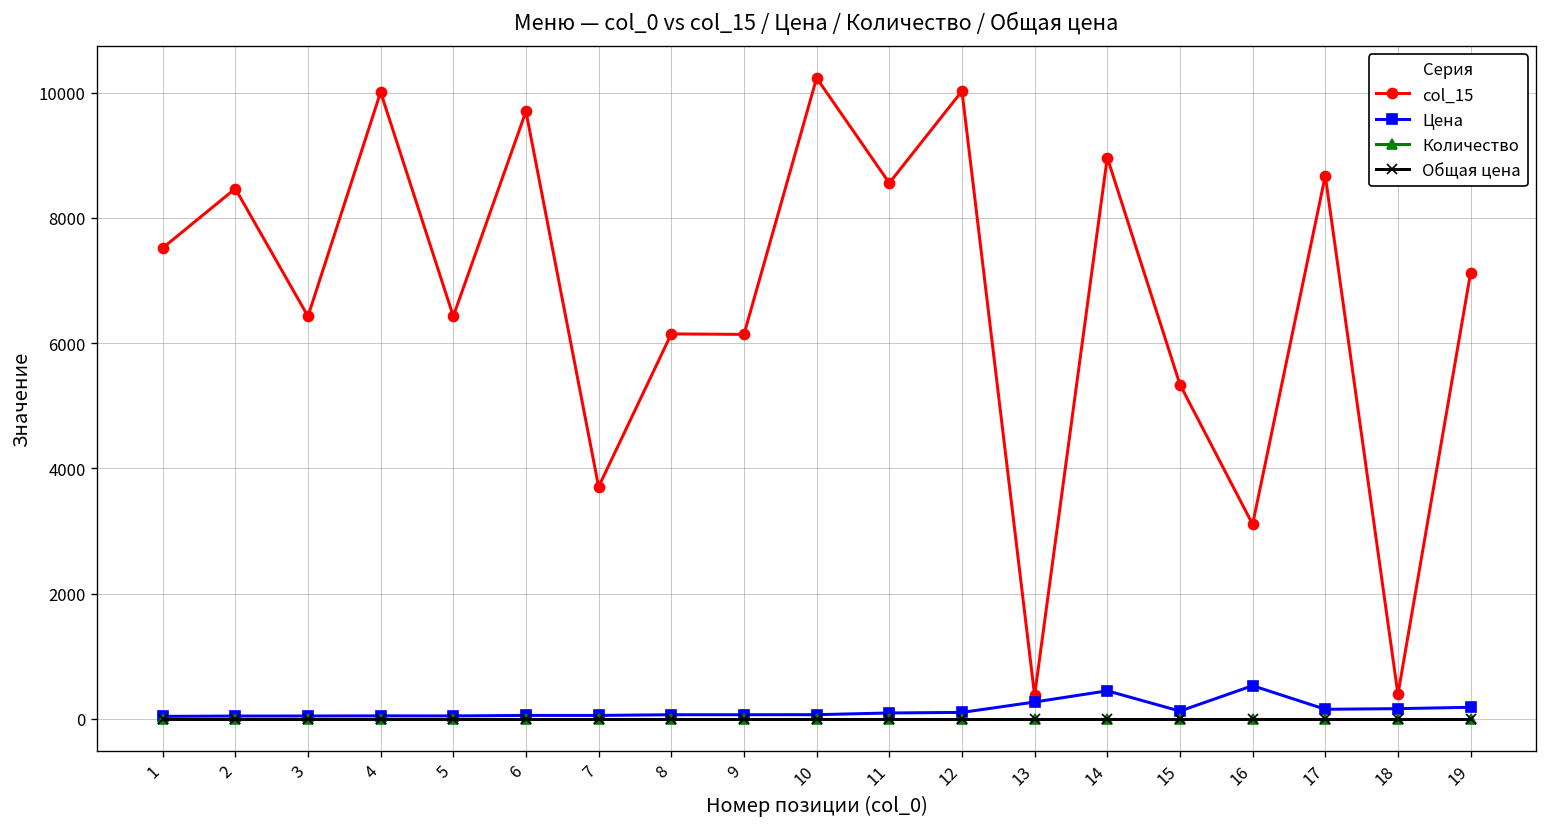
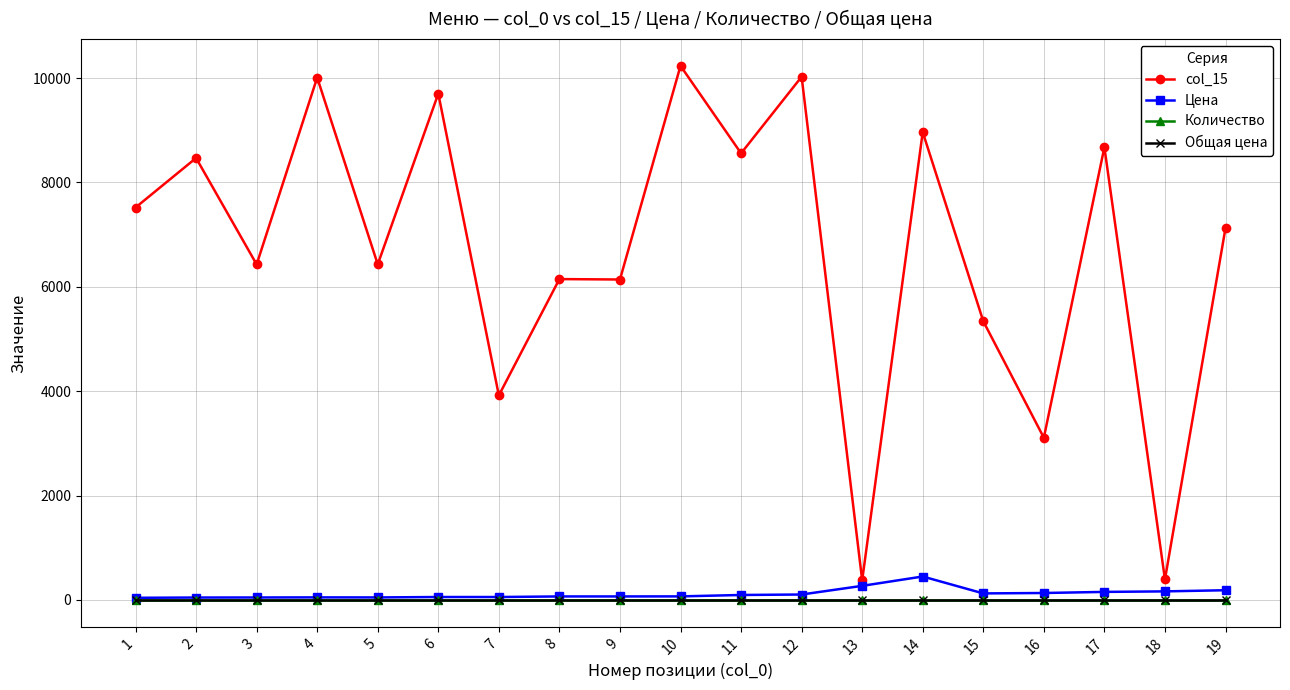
col_15, 7: 3700 -> 3900
Цена, 16: 500 -> 100
